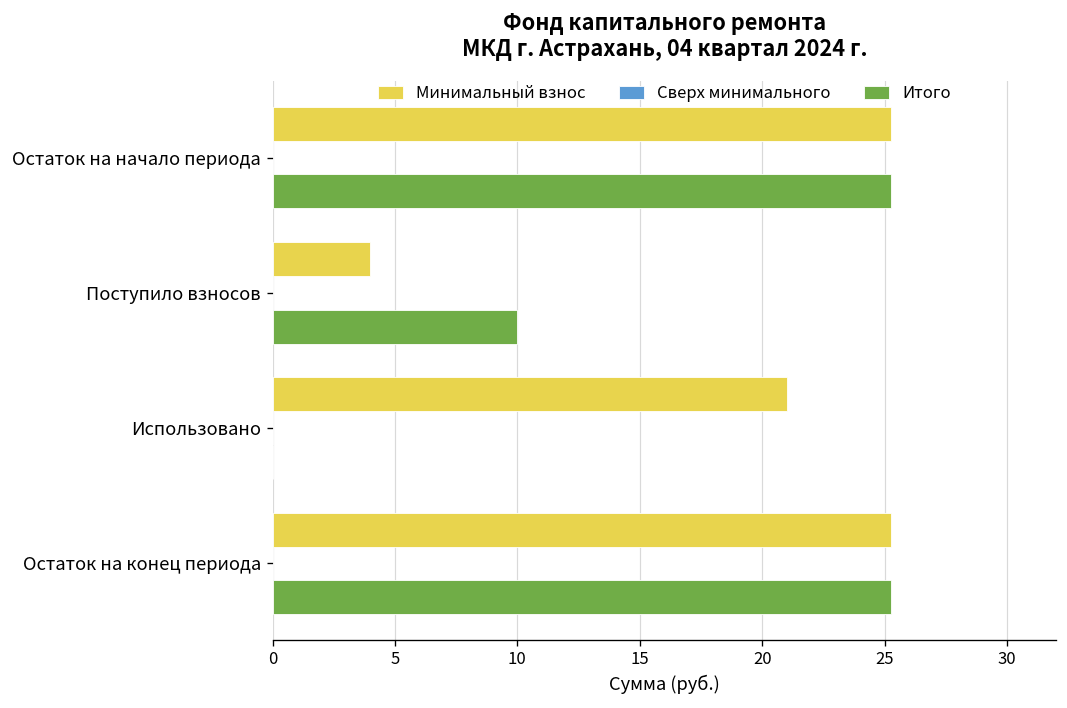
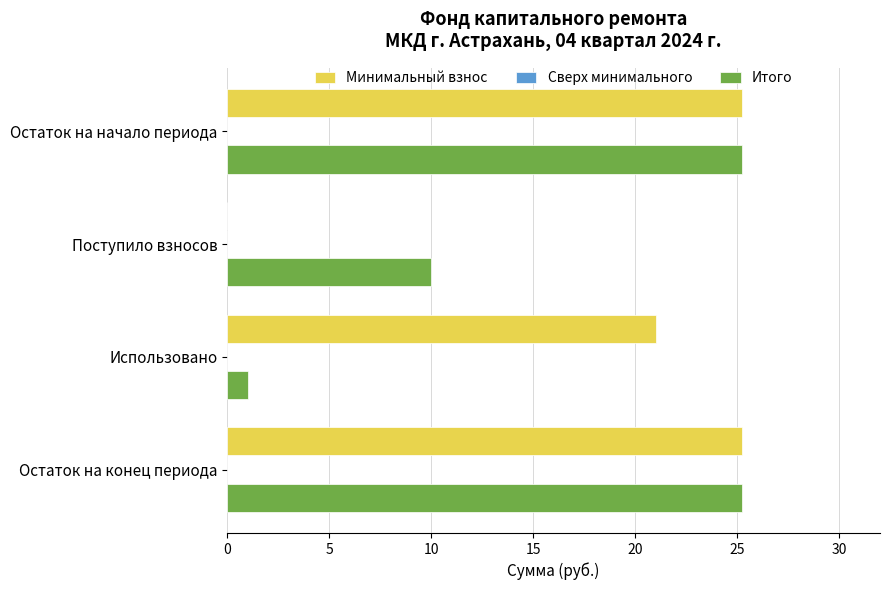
Минимальный взнос, Поступило взносов: 4 -> 0
Итого, Использовано: 0 -> 1
